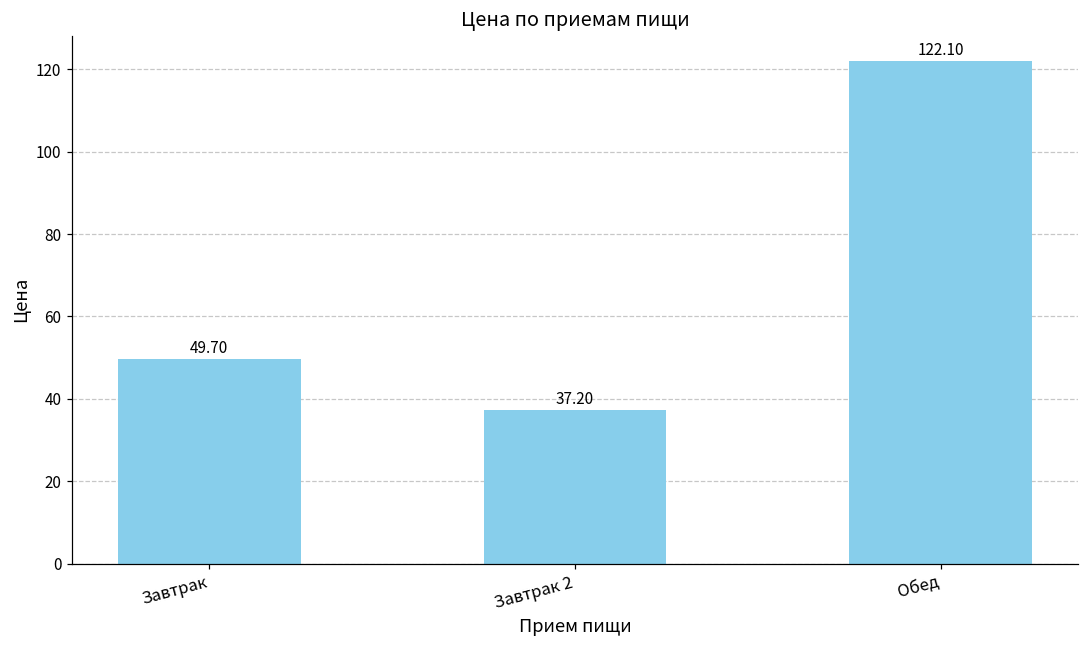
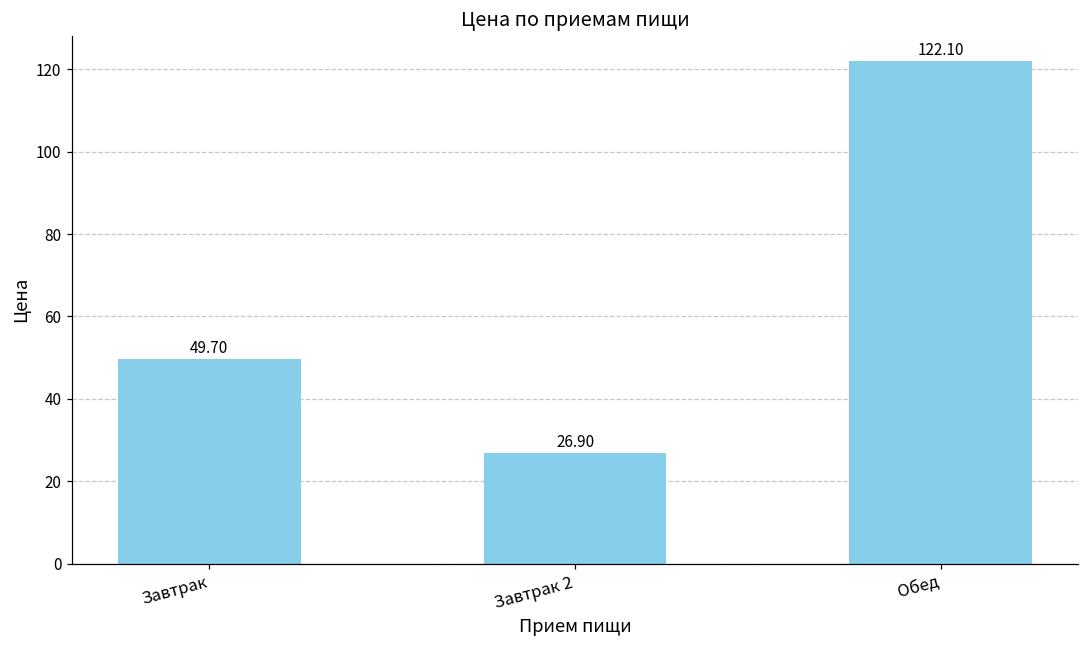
Завтрак 2: 37.20 -> 26.90
